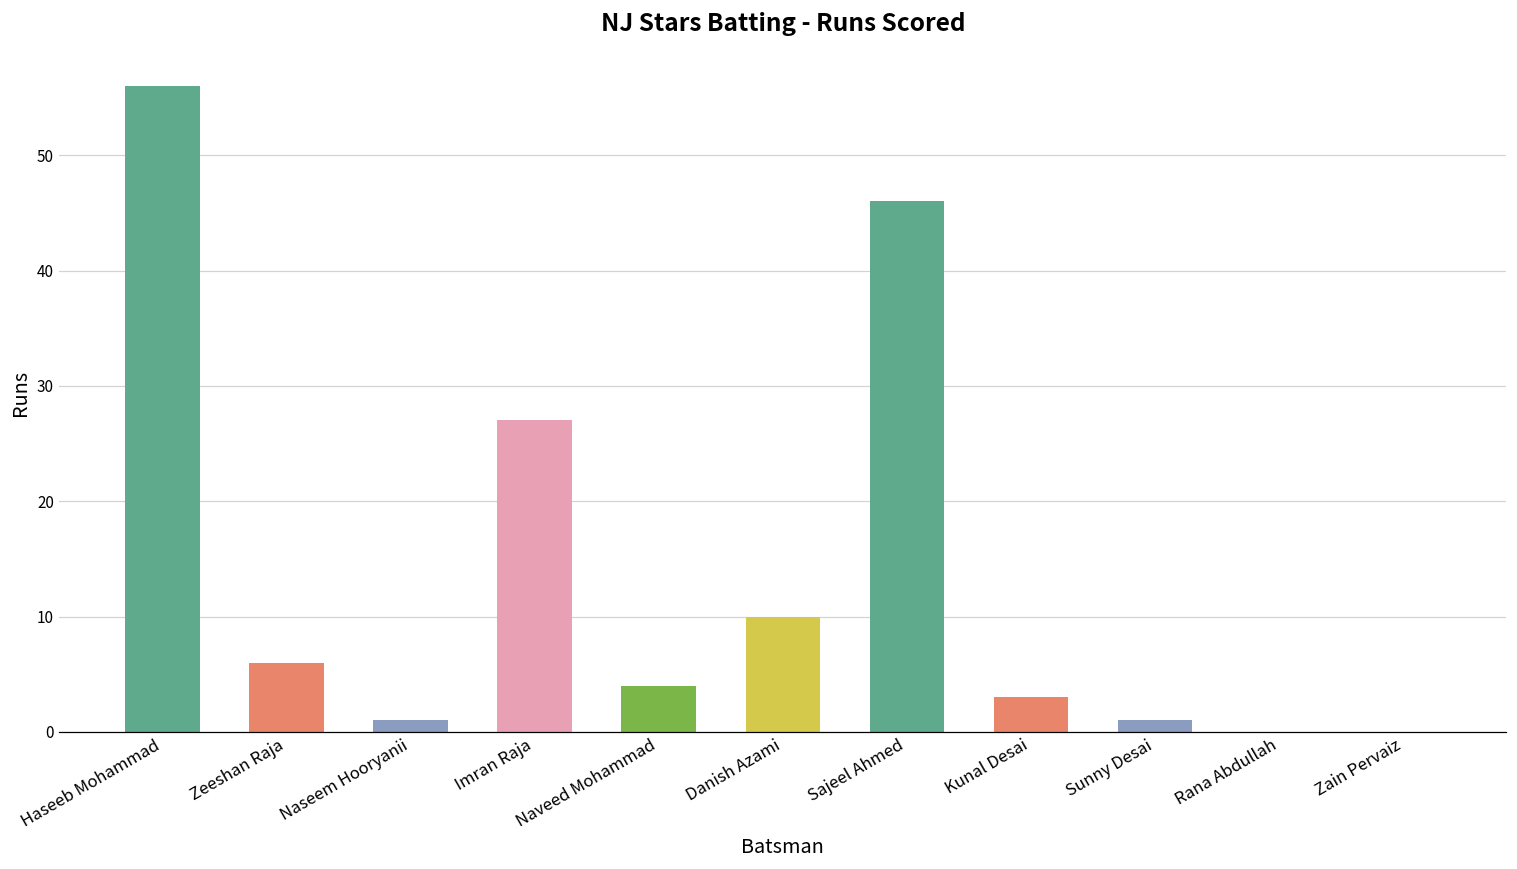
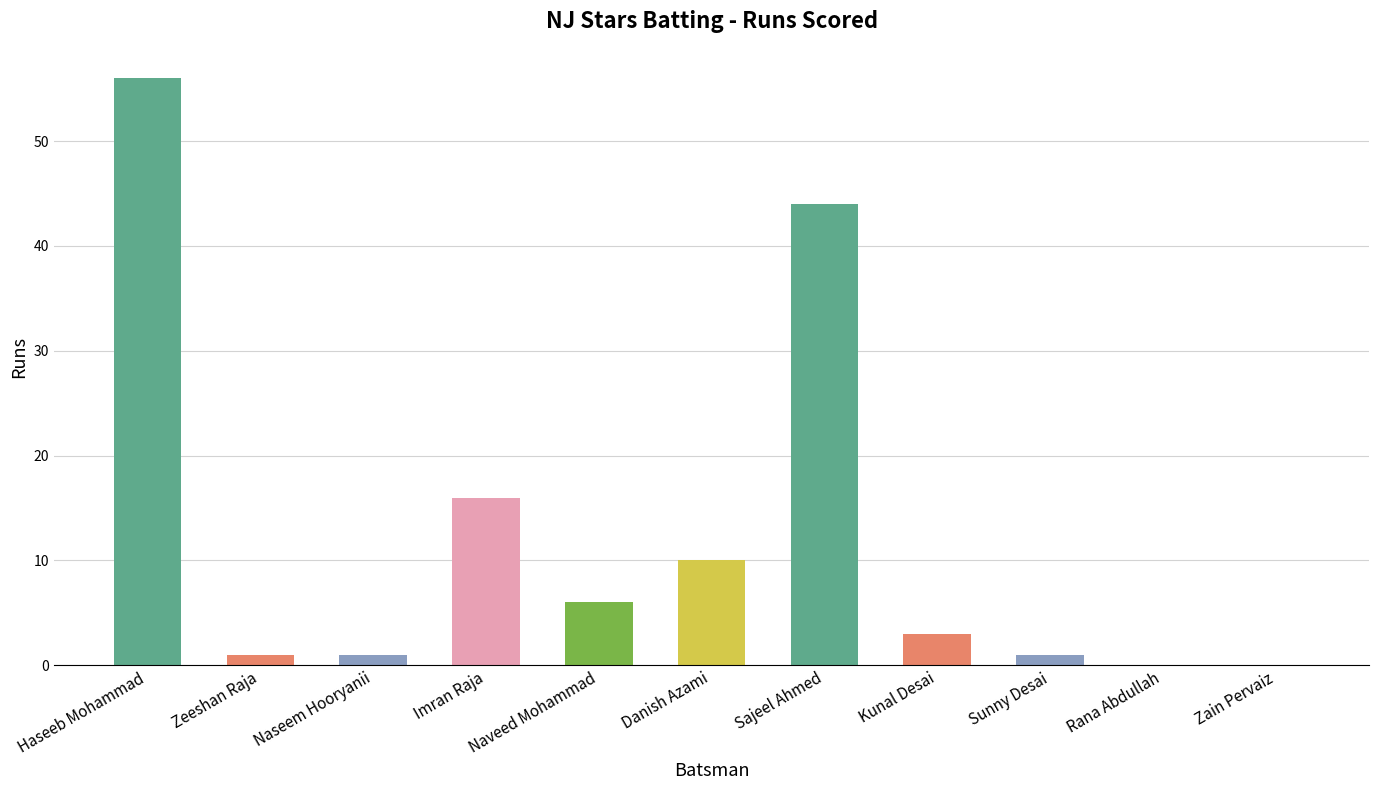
Zeeshan Raja: 6 -> 1
Imran Raja: 27 -> 16
Naveed Mohammad: 4 -> 6
Sajeel Ahmed: 46 -> 44
